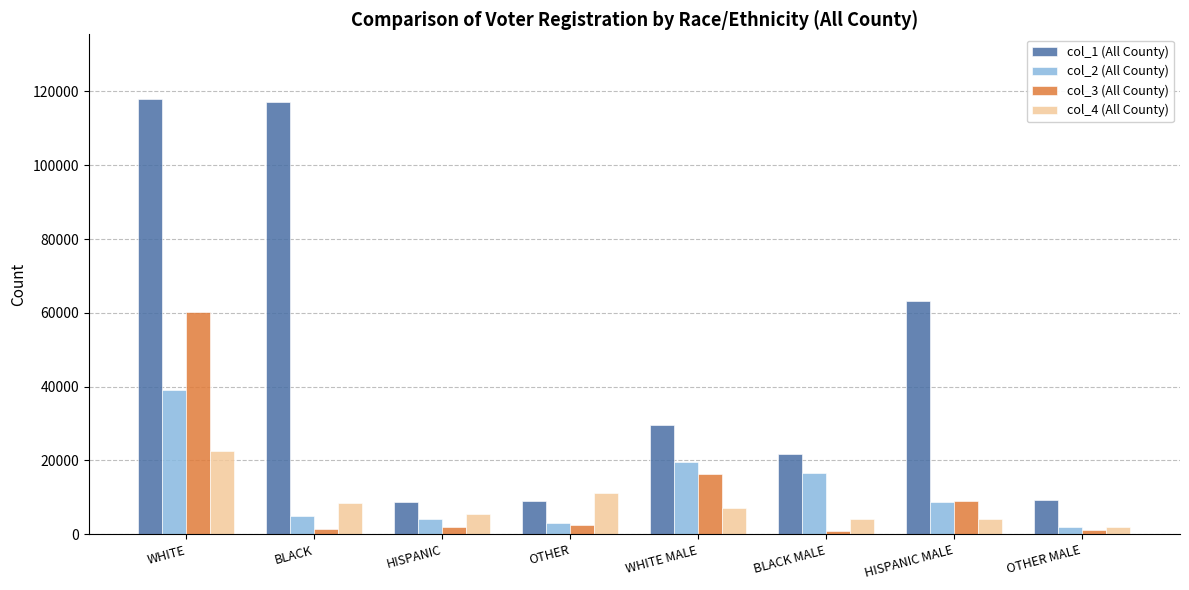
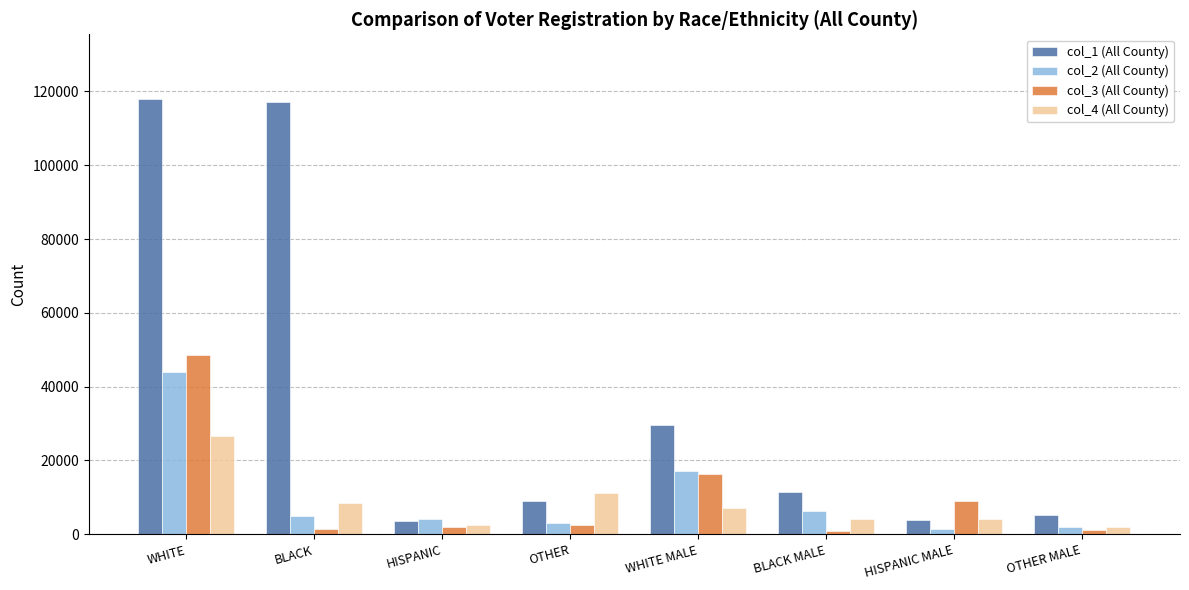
col_2 (All County), WHITE: 39000 -> 44000
col_3 (All County), WHITE: 60000 -> 49000
col_4 (All County), WHITE: 23000 -> 27000
col_1 (All County), HISPANIC: 9000 -> 4000
col_4 (All County), HISPANIC: 5000 -> 2000
col_2 (All County), WHITE MALE: 19000 -> 17000
col_1 (All County), BLACK MALE: 22000 -> 11000
col_2 (All County), BLACK MALE: 17000 -> 6000
col_1 (All County), HISPANIC MALE: 63000 -> 4000
col_2 (All County), HISPANIC MALE: 9000 -> 1000
col_1 (All County), OTHER MALE: 9000 -> 5000
